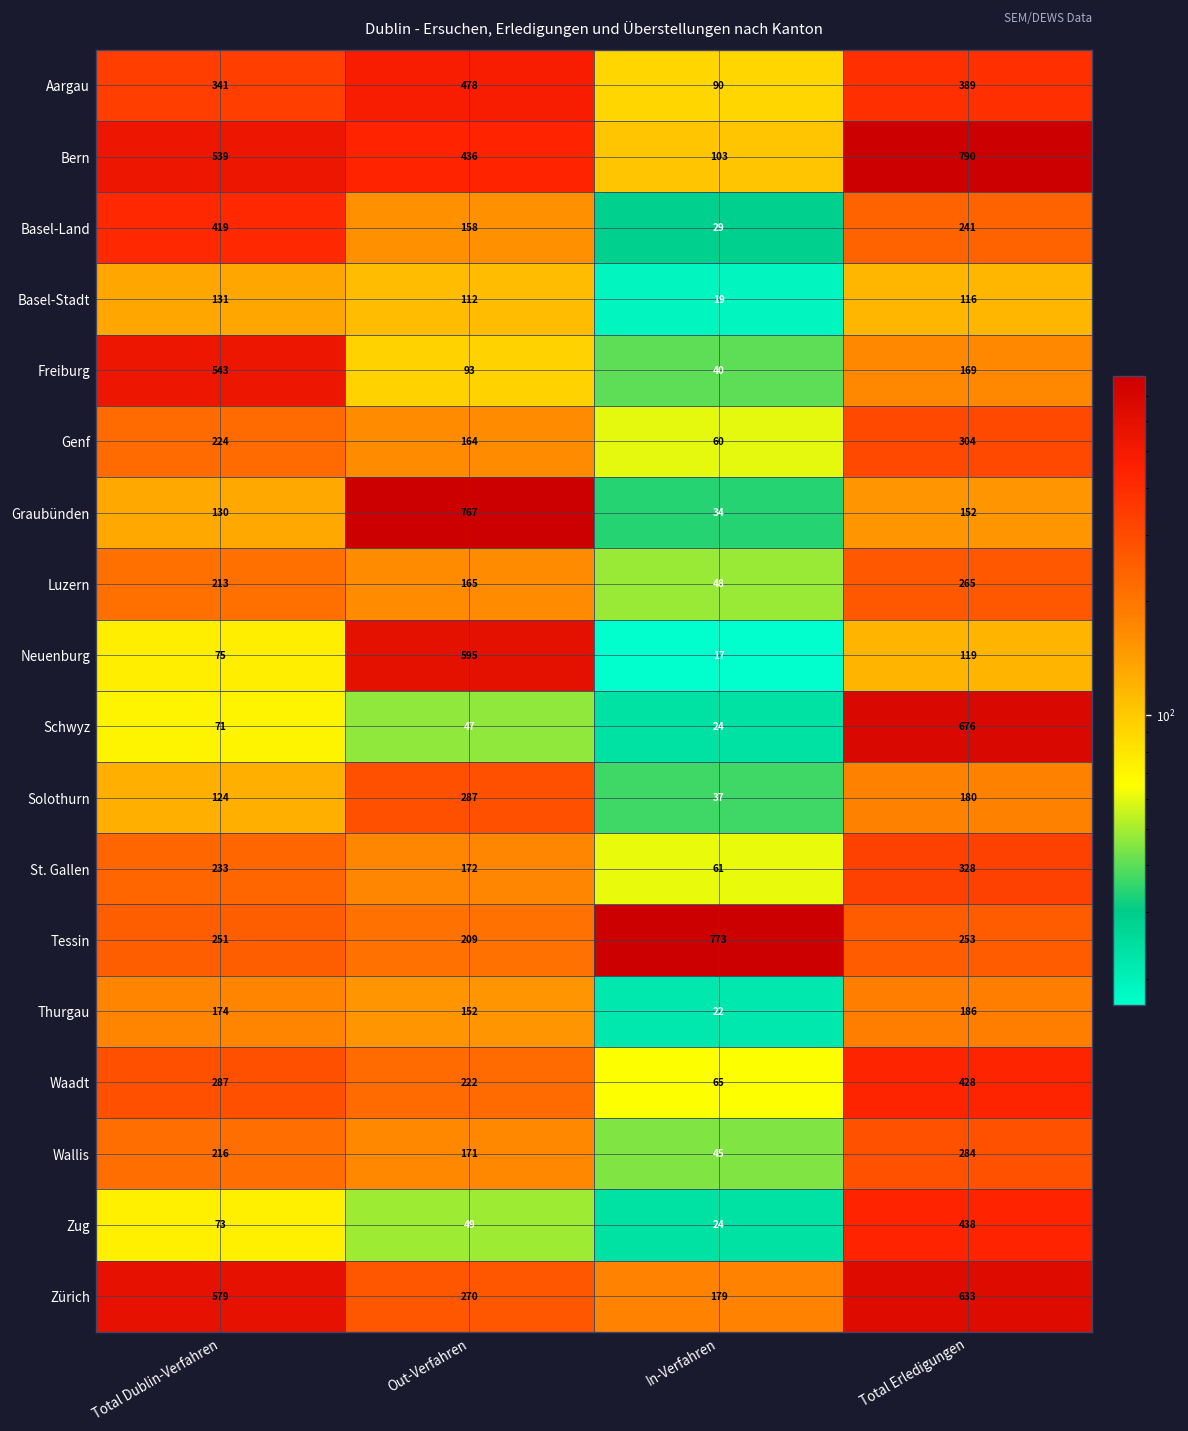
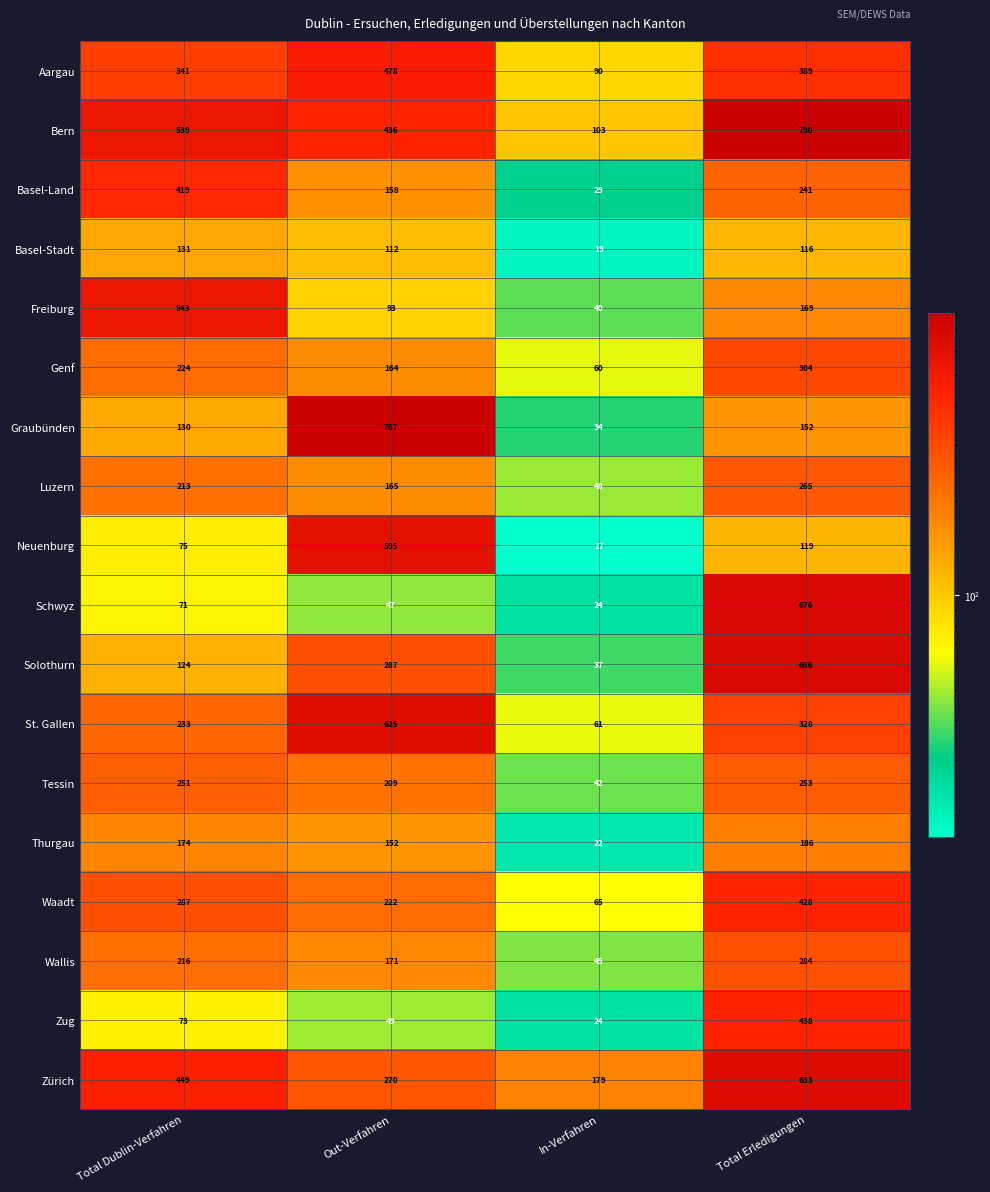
Solothurn, Total Erledigungen: 180 -> 666
St. Gallen, Out-Verfahren: 172 -> 625
Tessin, In-Verfahren: 773 -> 42
Zürich, Total Dublin-Verfahren: 579 -> 449
